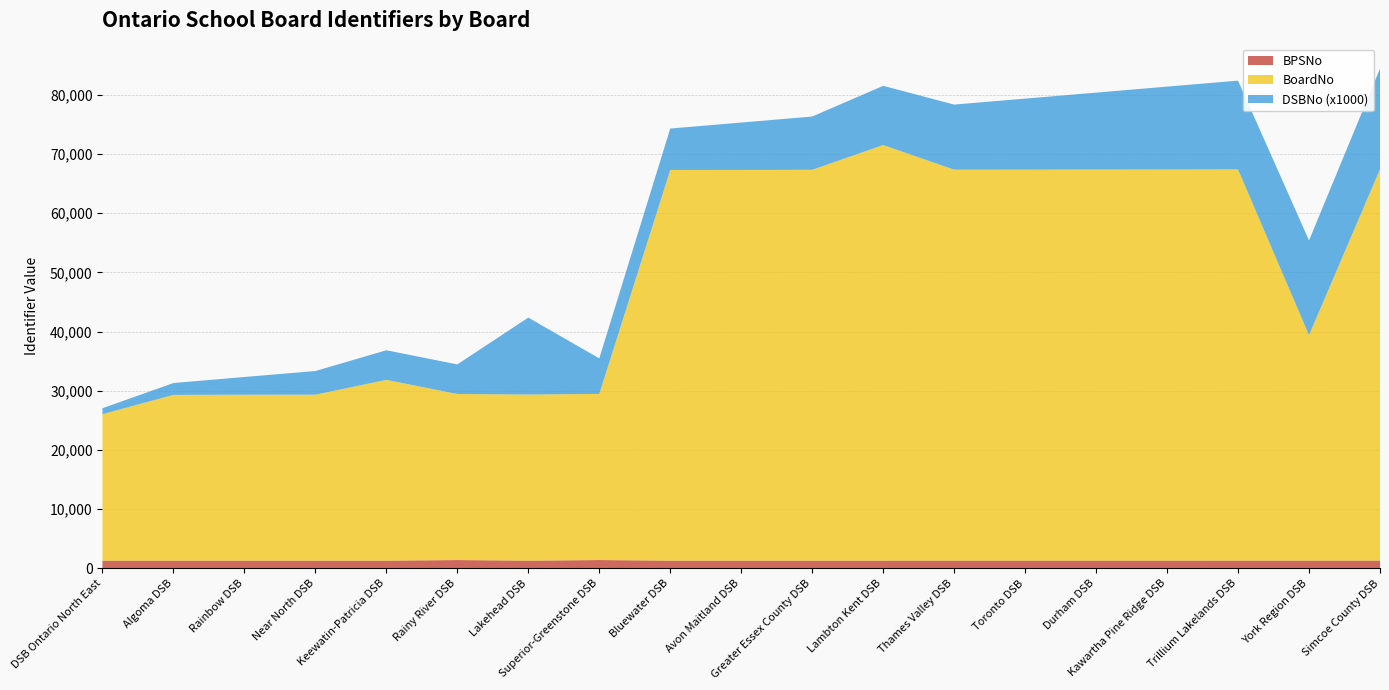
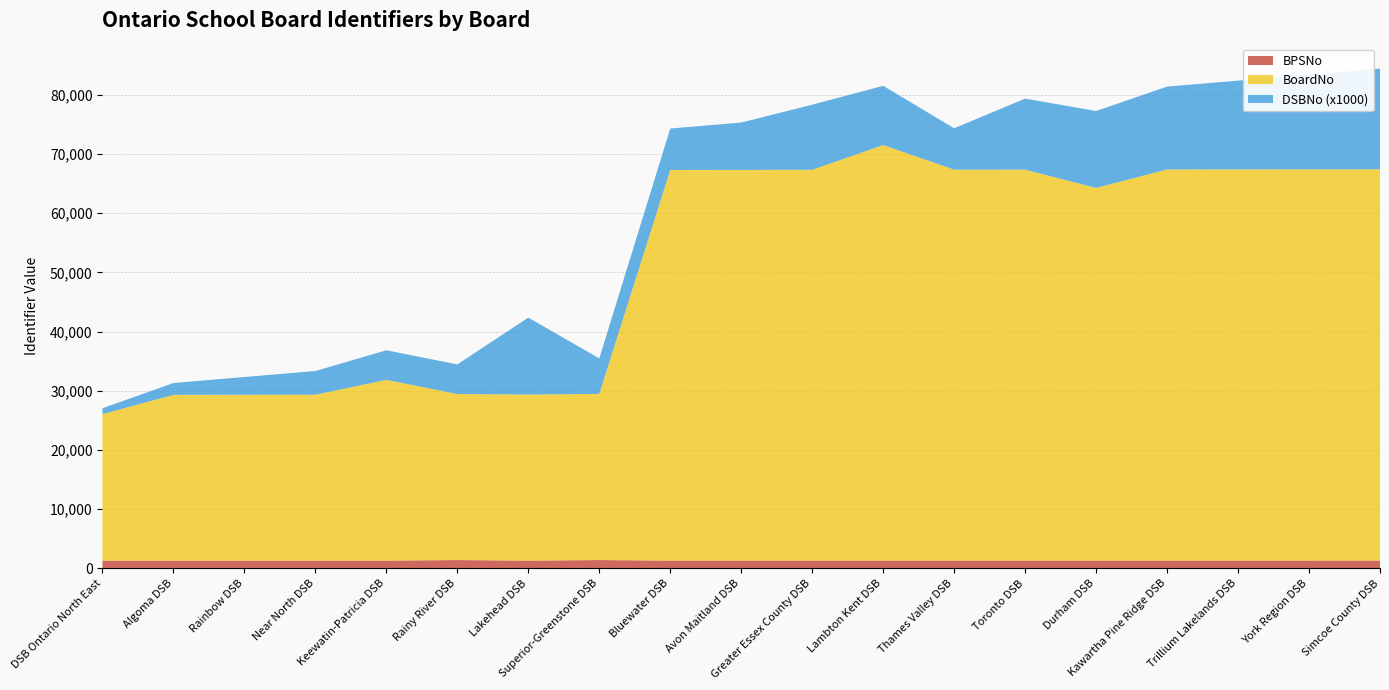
DSBNo (x1000), Greater Essex County DSB: 9,000 -> 11,000
DSBNo (x1000), Thames Valley DSB: 11,000 -> 7,000
BoardNo, Durham DSB: 66,000 -> 63,000
BoardNo, York Region DSB: 38,000 -> 66,000
